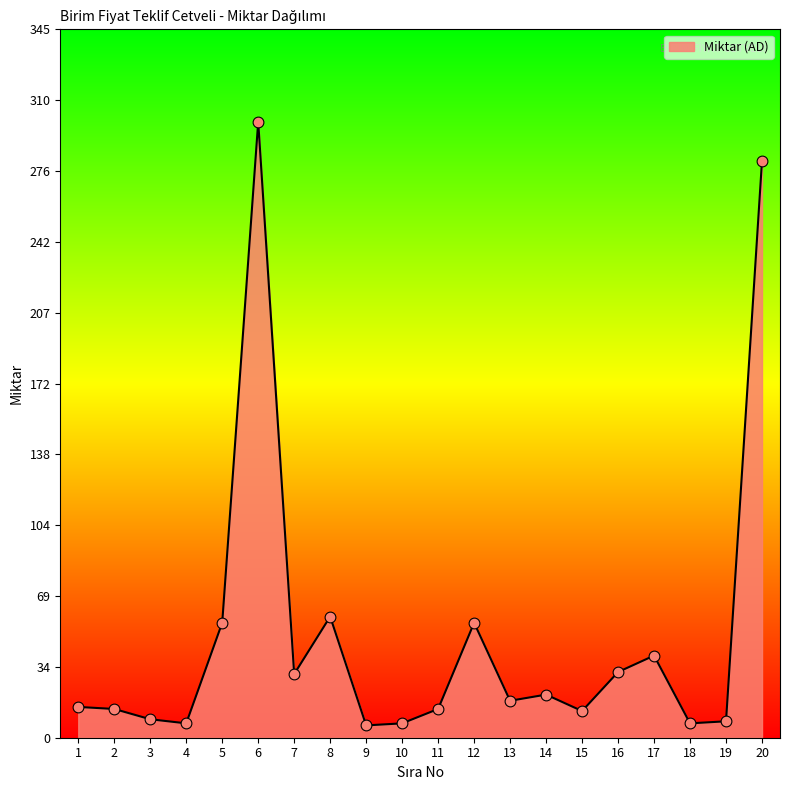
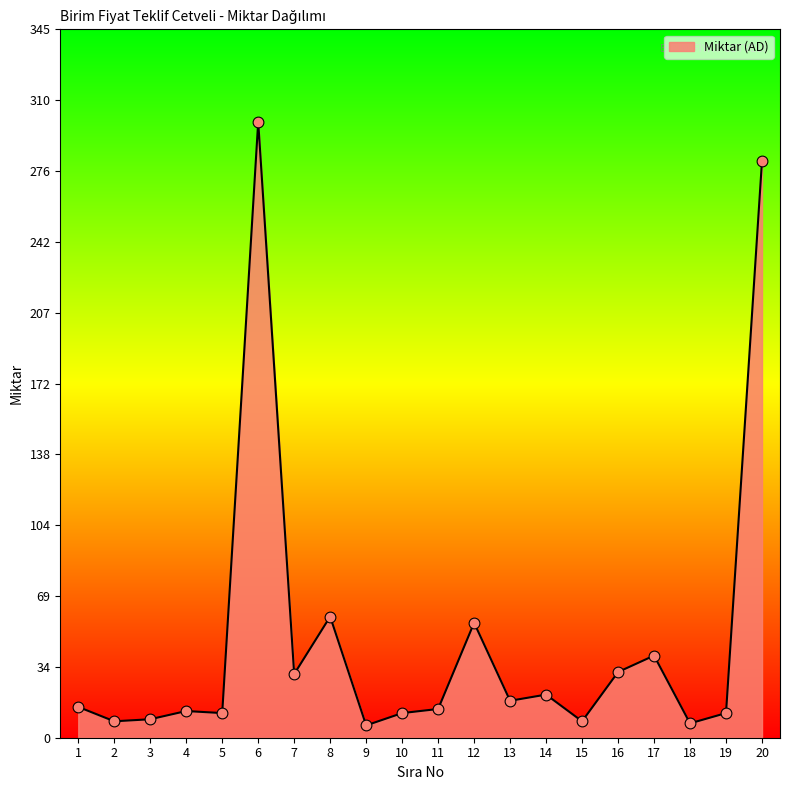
2: 14 -> 8
4: 7 -> 13
5: 56 -> 12
10: 7 -> 12
15: 13 -> 8
19: 8 -> 12
